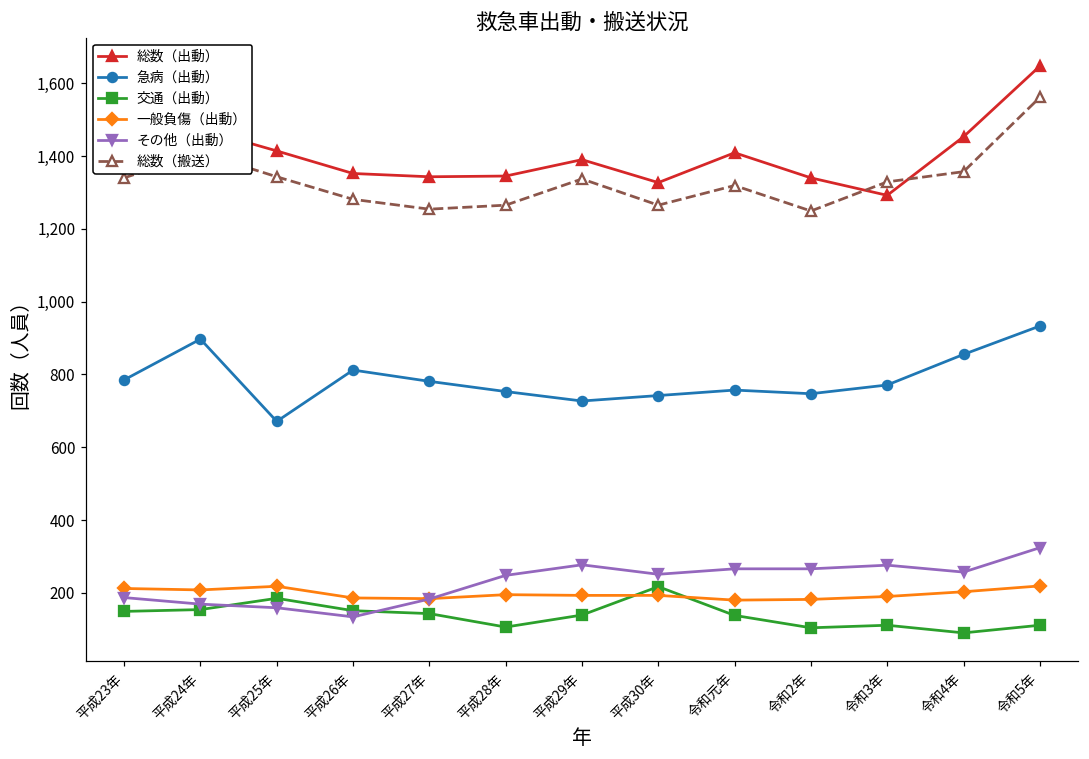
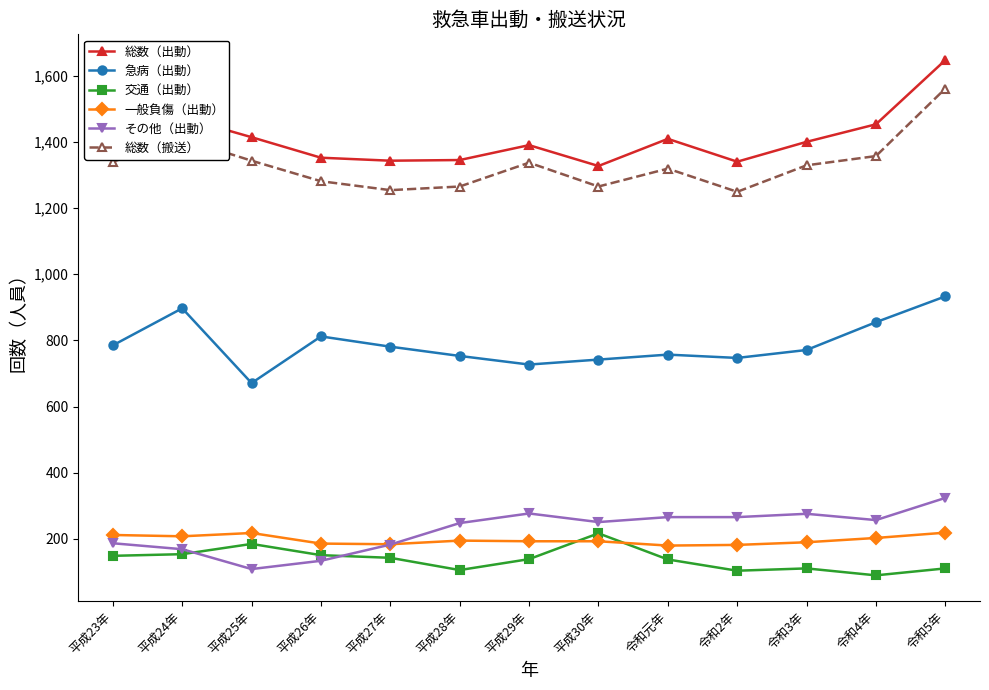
その他（出動）, 平成25年: 160 -> 110
総数（出動）, 令和3年: 1,290 -> 1,400
